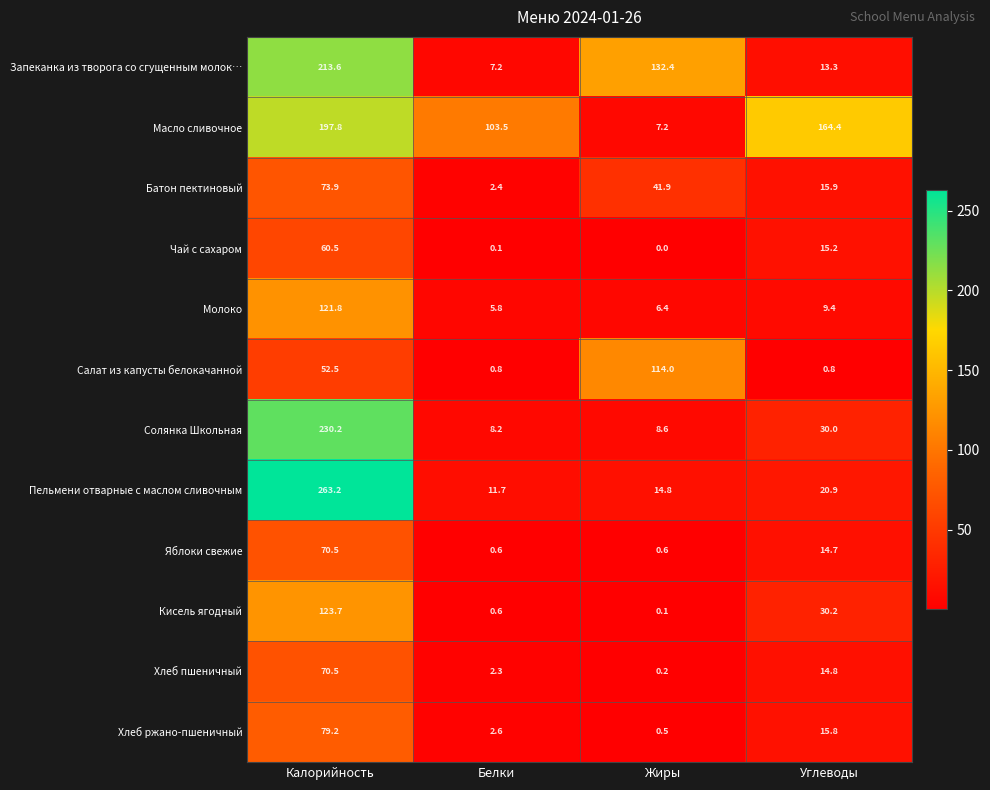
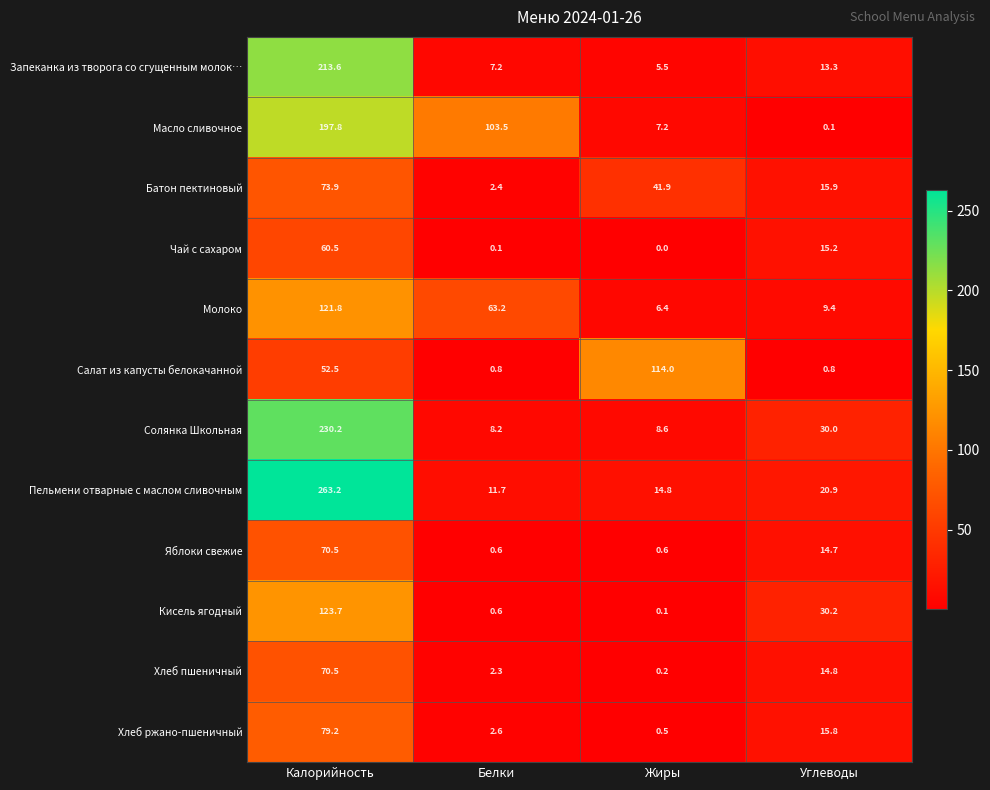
Запеканка из творога со сгущенным молок…, Жиры: 132.4 -> 5.5
Масло сливочное, Углеводы: 164.4 -> 0.1
Молоко, Белки: 5.8 -> 63.2
